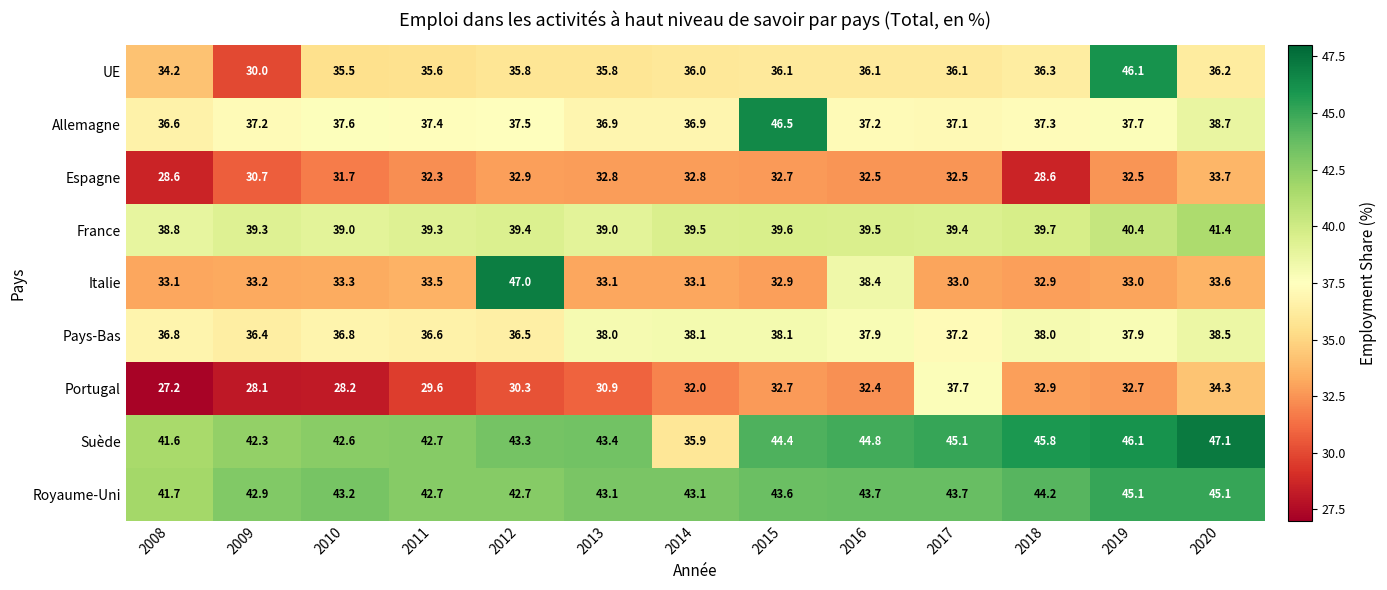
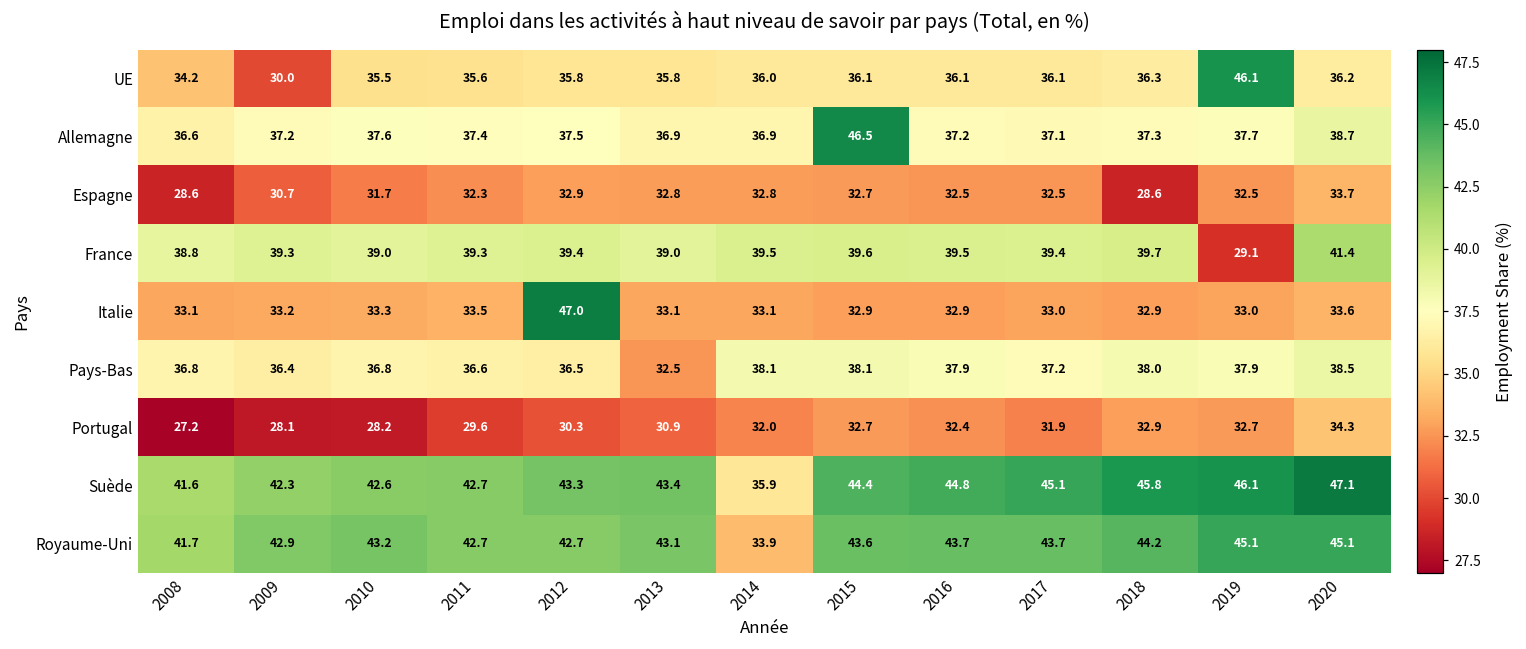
France, 2019: 40.4 -> 29.1
Italie, 2016: 38.4 -> 32.9
Pays-Bas, 2013: 38.0 -> 32.5
Portugal, 2017: 37.7 -> 31.9
Royaume-Uni, 2014: 43.1 -> 33.9
